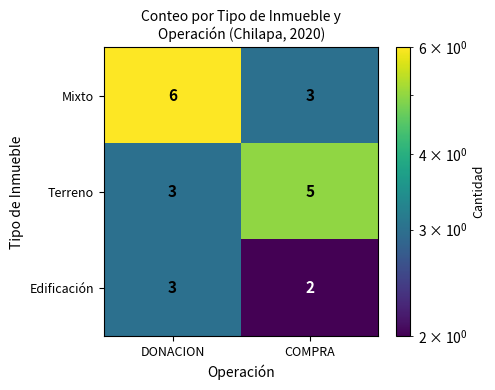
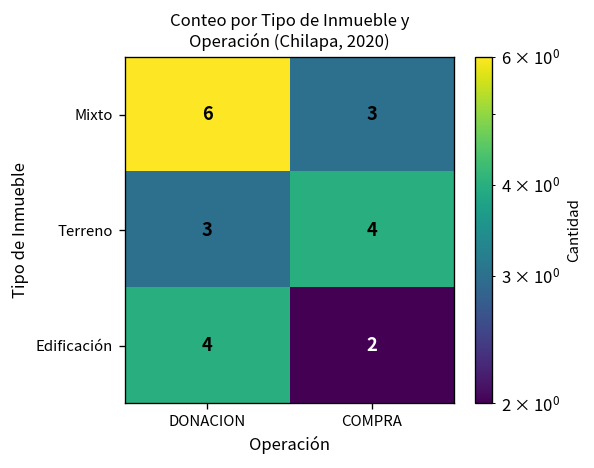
Terreno, COMPRA: 5 -> 4
Edificación, DONACION: 3 -> 4
